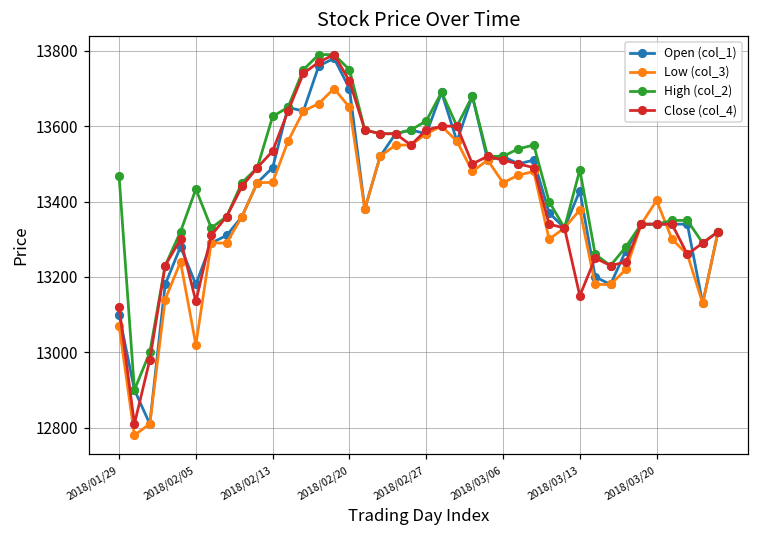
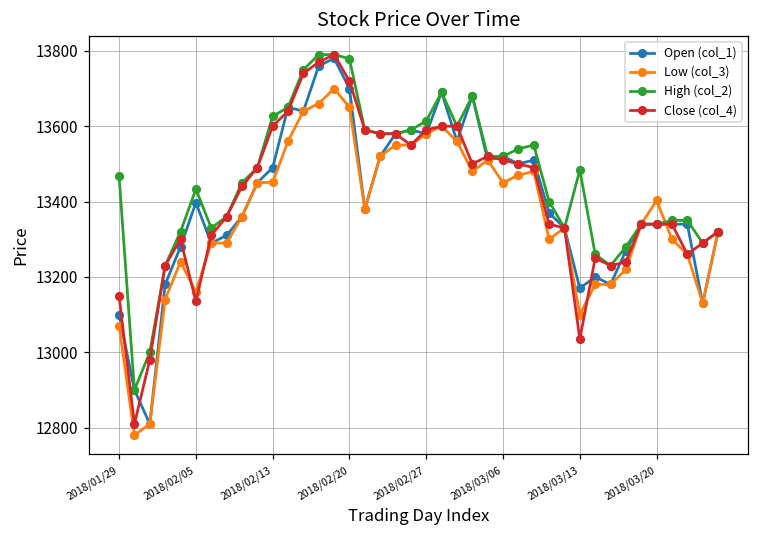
Close (col_4), 2018/01/29: 13120 -> 13150
Open (col_1), 2018/02/05: 13180 -> 13400
Low (col_3), 2018/02/05: 13020 -> 13160
Close (col_4), 2018/02/13: 13530 -> 13600
High (col_2), 2018/02/20: 13750 -> 13780
Open (col_1), 2018/03/13: 13430 -> 13170
Low (col_3), 2018/03/13: 13380 -> 13100
Close (col_4), 2018/03/13: 13150 -> 13040
